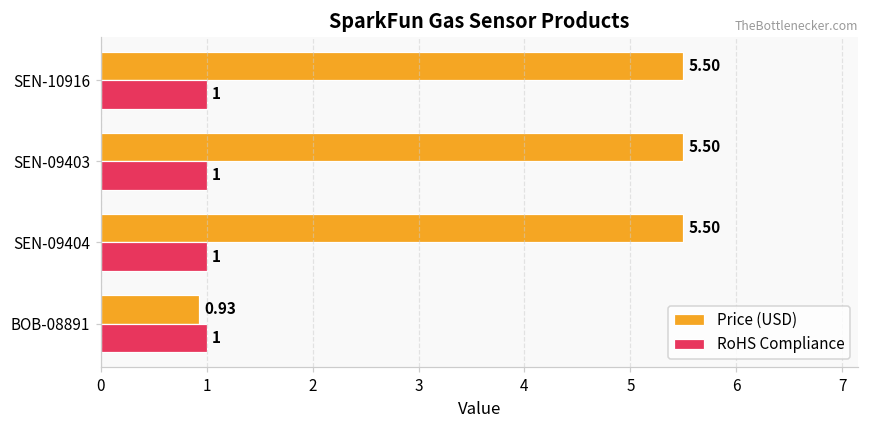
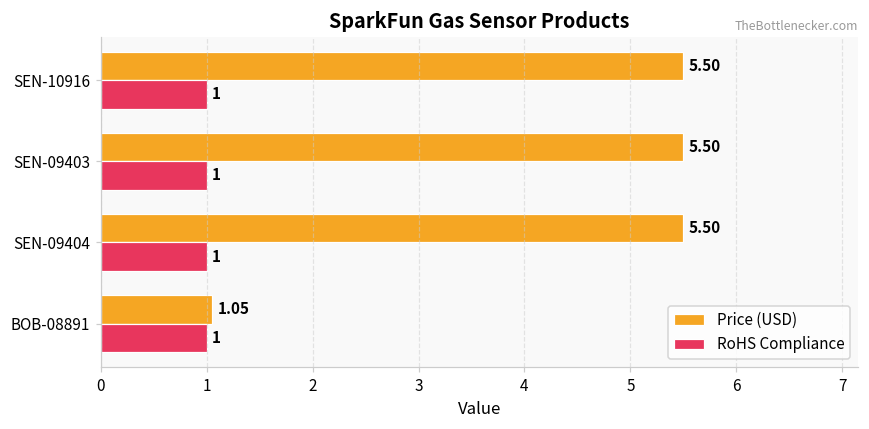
Price (USD), BOB-08891: 0.93 -> 1.05
